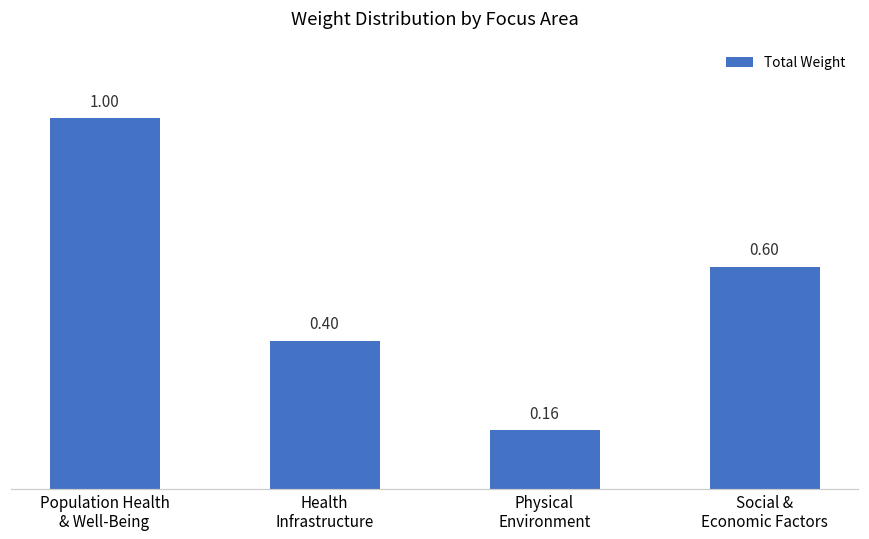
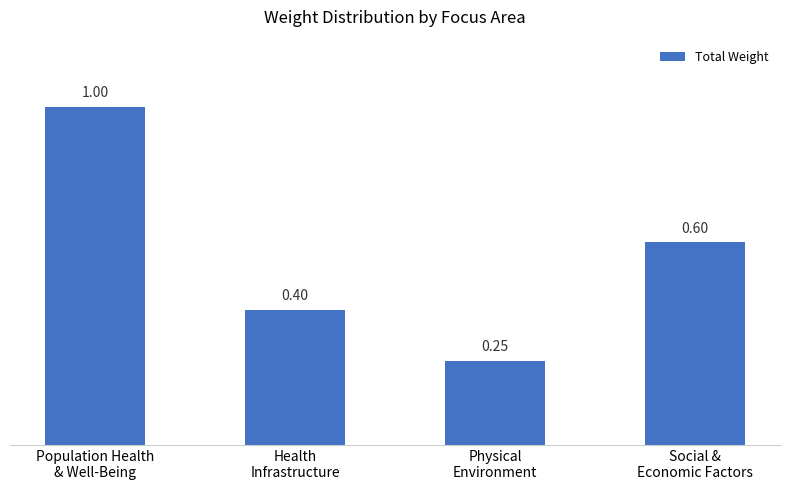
Physical Environment: 0.16 -> 0.25
